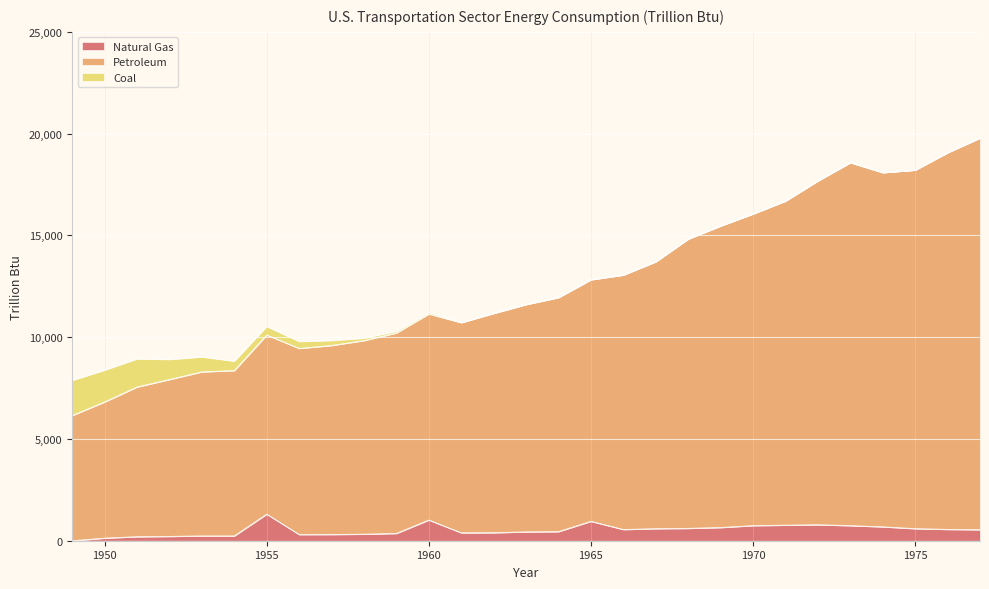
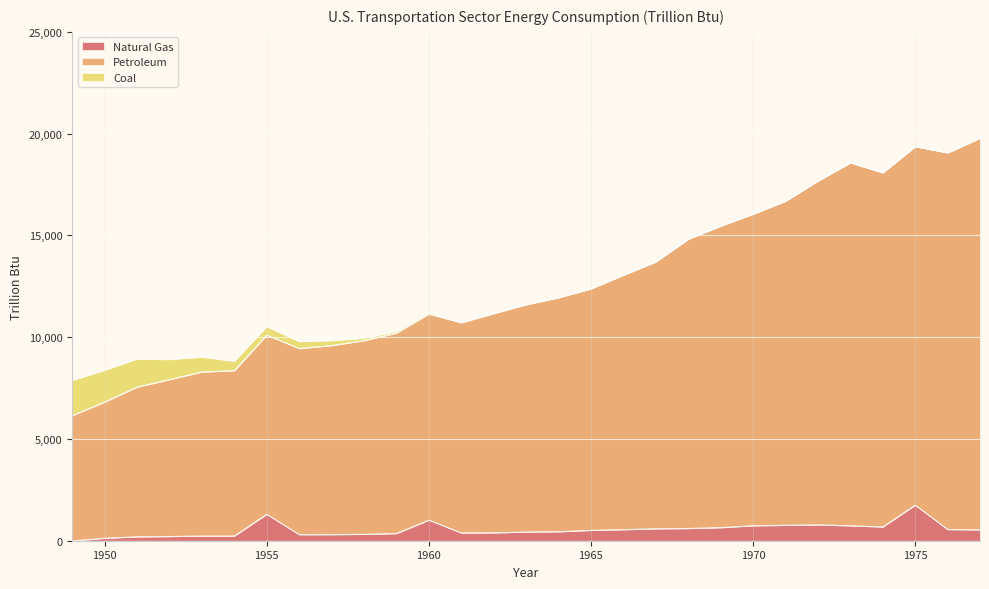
Natural Gas, 1965: 1,000 -> 500
Natural Gas, 1975: 600 -> 1,800
